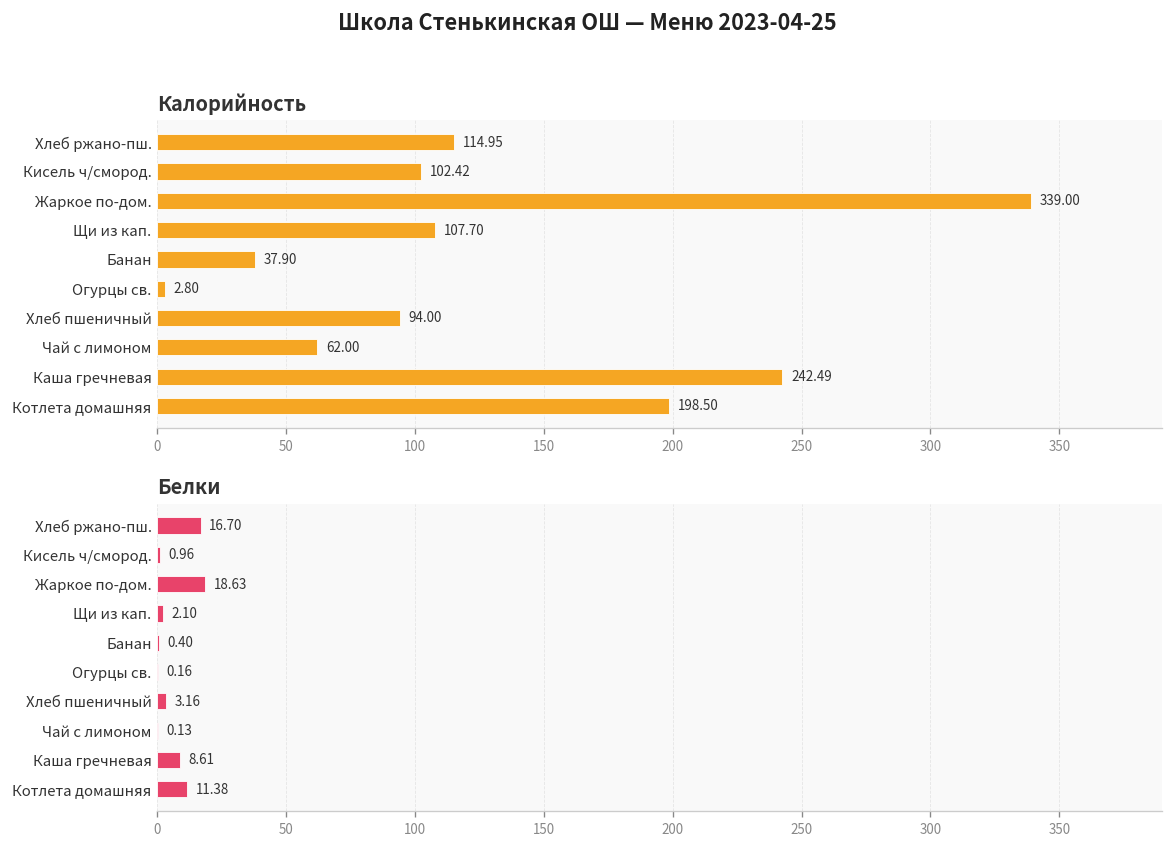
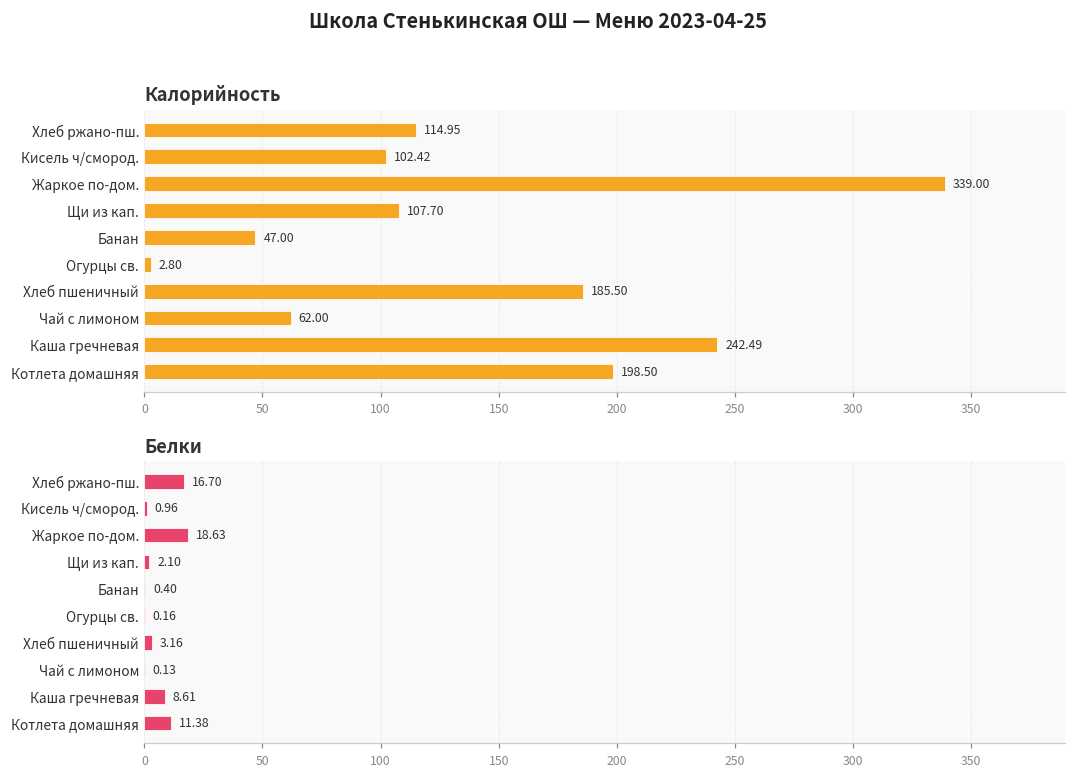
Калорийность, Банан: 37.90 -> 47.00
Калорийность, Хлеб пшеничный: 94.00 -> 185.50
